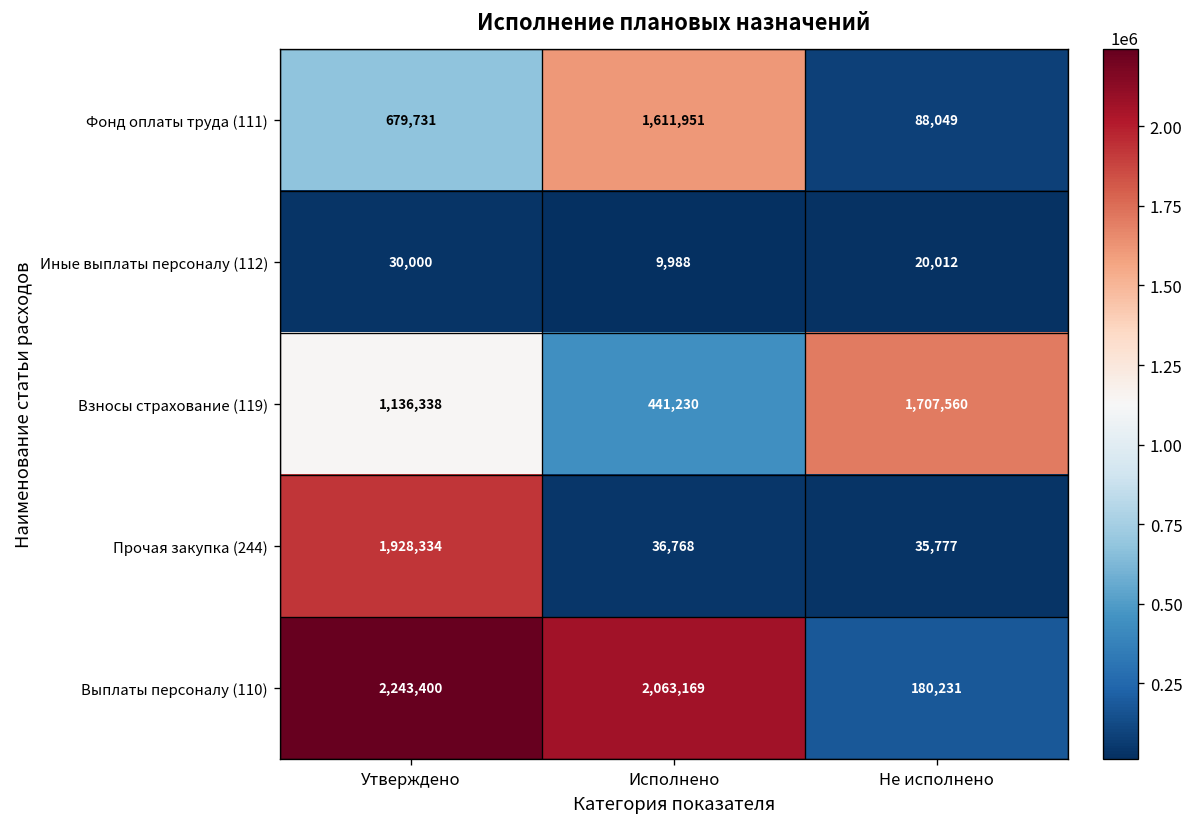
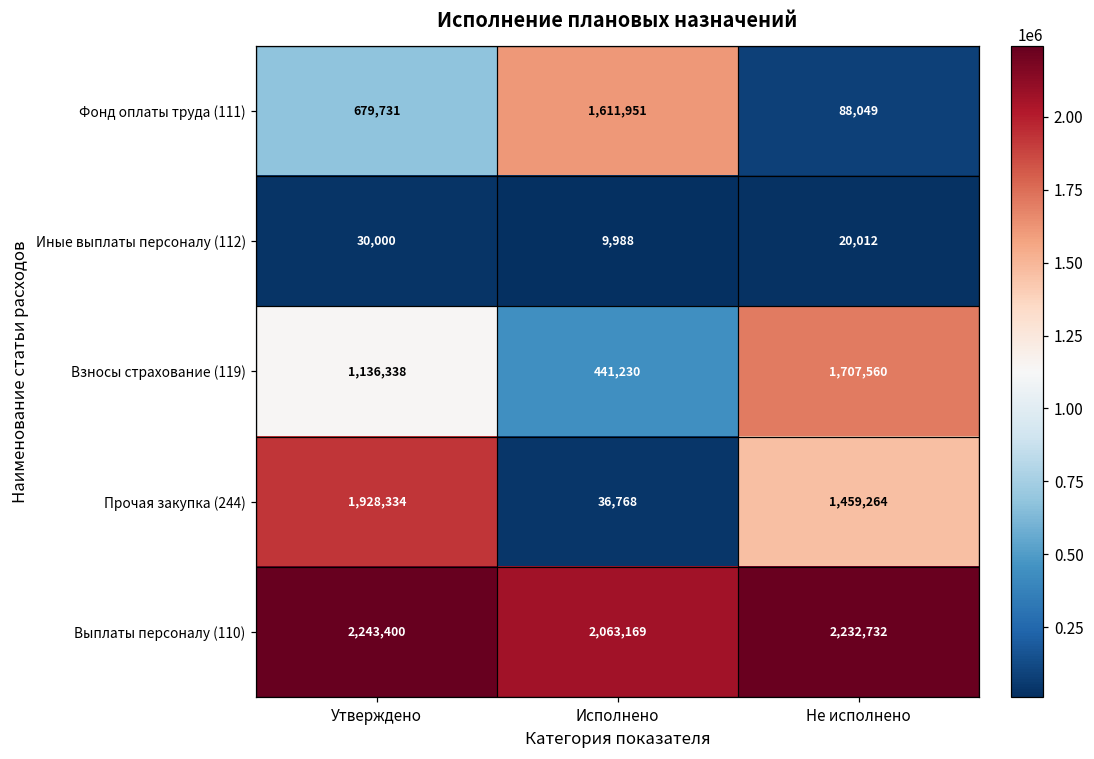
Прочая закупка (244), Не исполнено: 35,777 -> 1,459,264
Выплаты персоналу (110), Не исполнено: 180,231 -> 2,232,732
